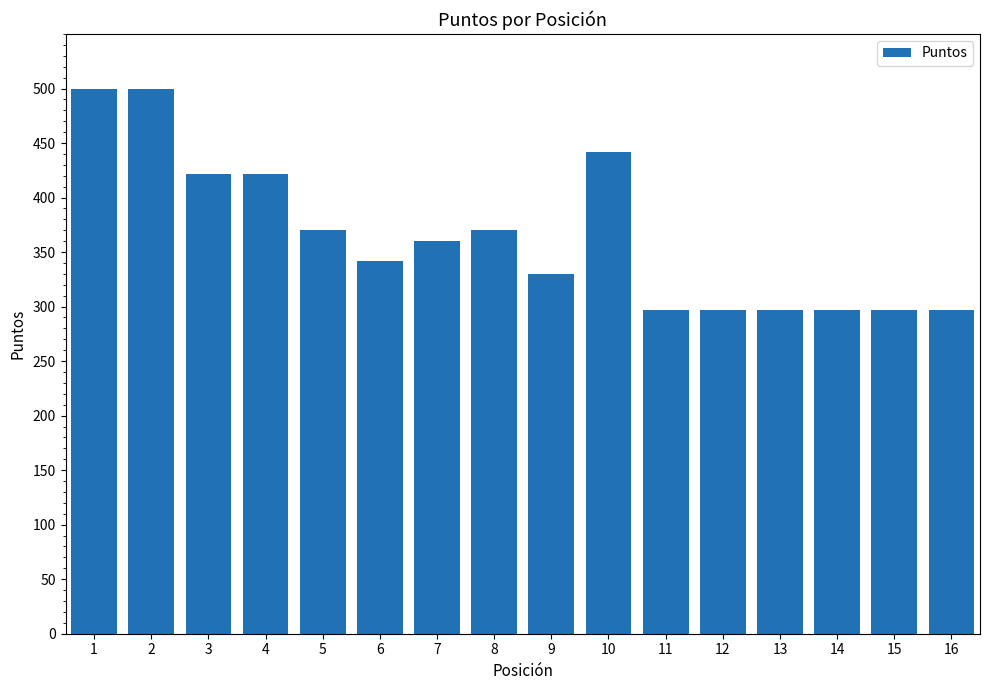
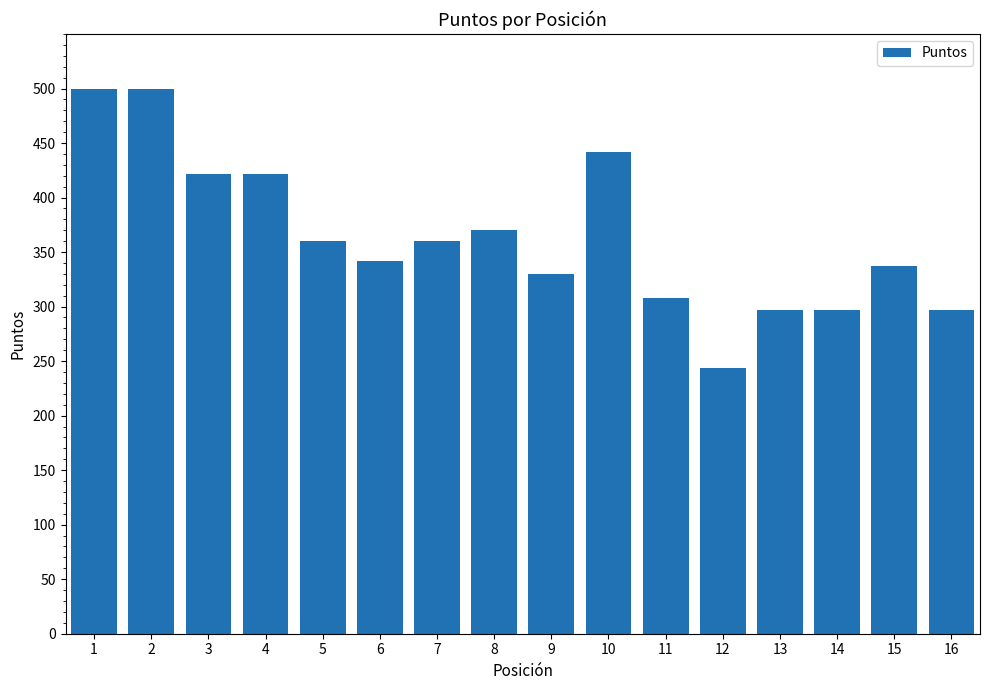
5: 370 -> 360
11: 297 -> 308
12: 297 -> 244
15: 297 -> 337
